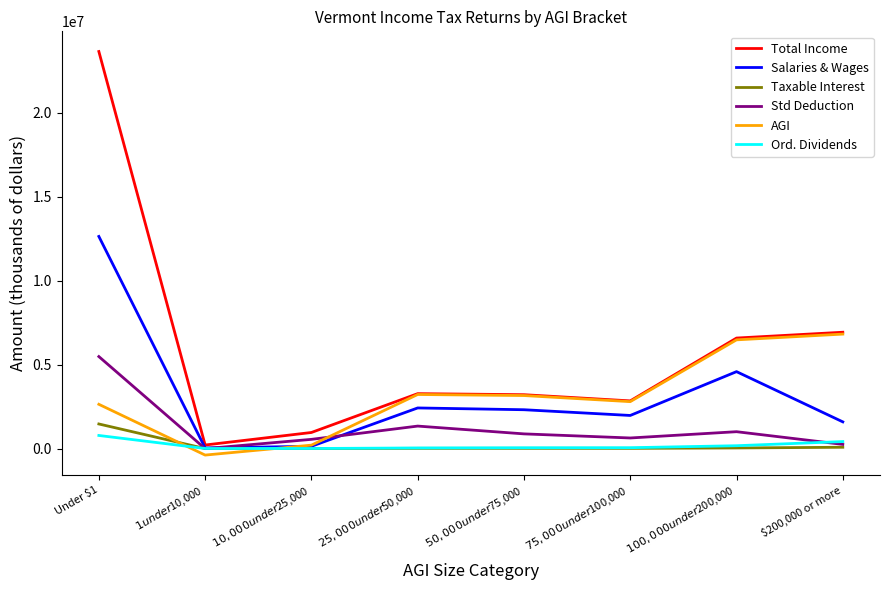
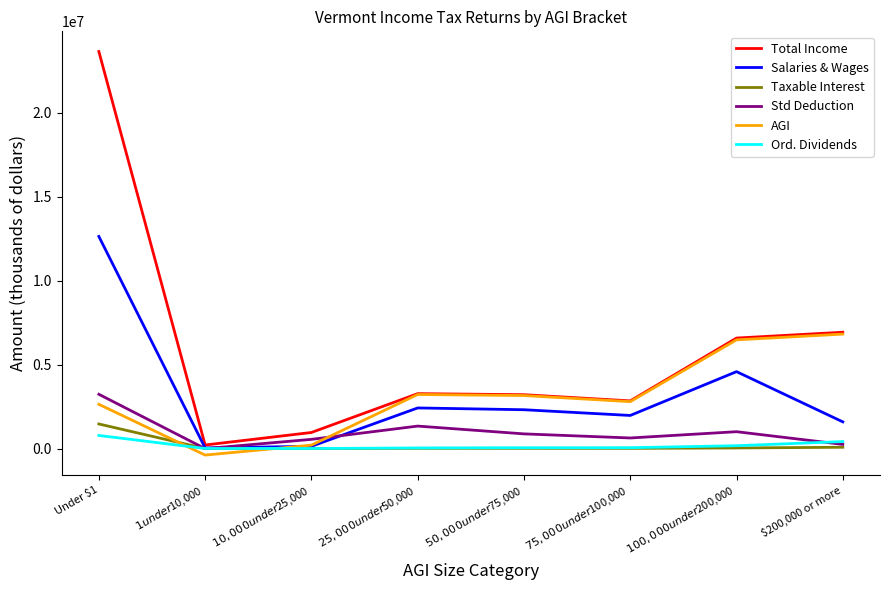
Std Deduction, Under $1: 5500000 -> 3200000
